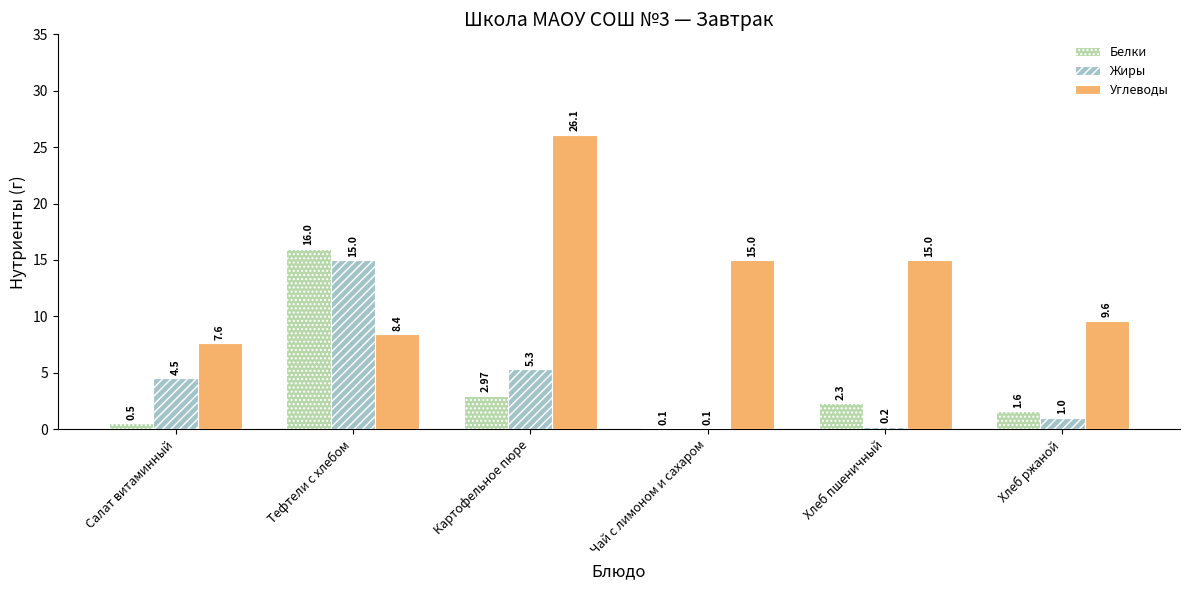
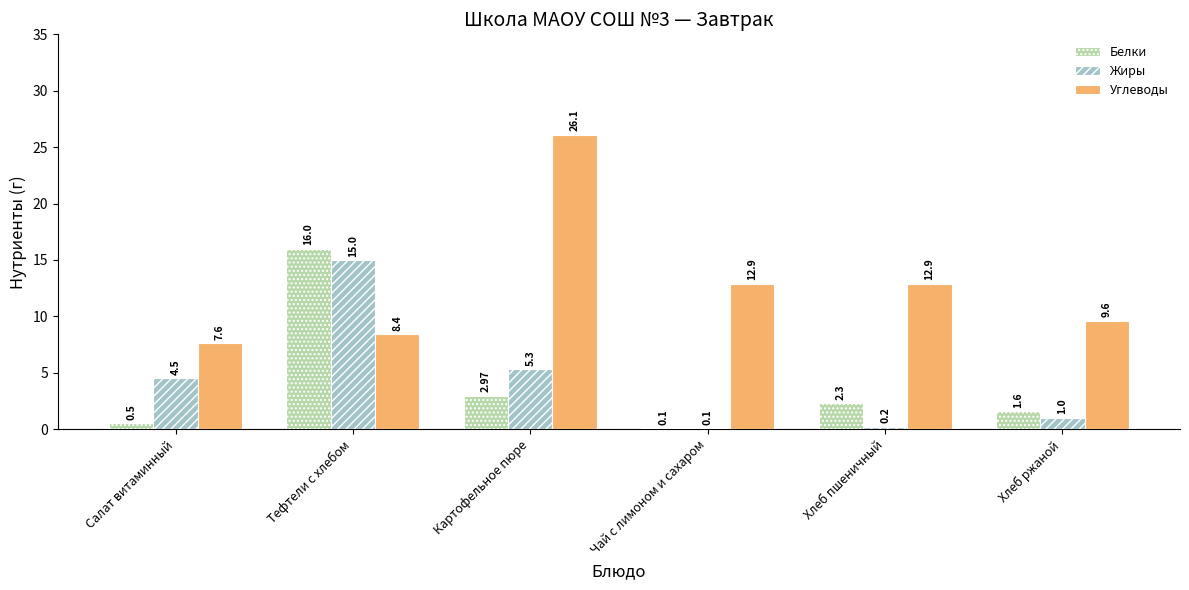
Углеводы, Чай с лимоном и сахаром: 15.0 -> 12.9
Углеводы, Хлеб пшеничный: 15.0 -> 12.9
